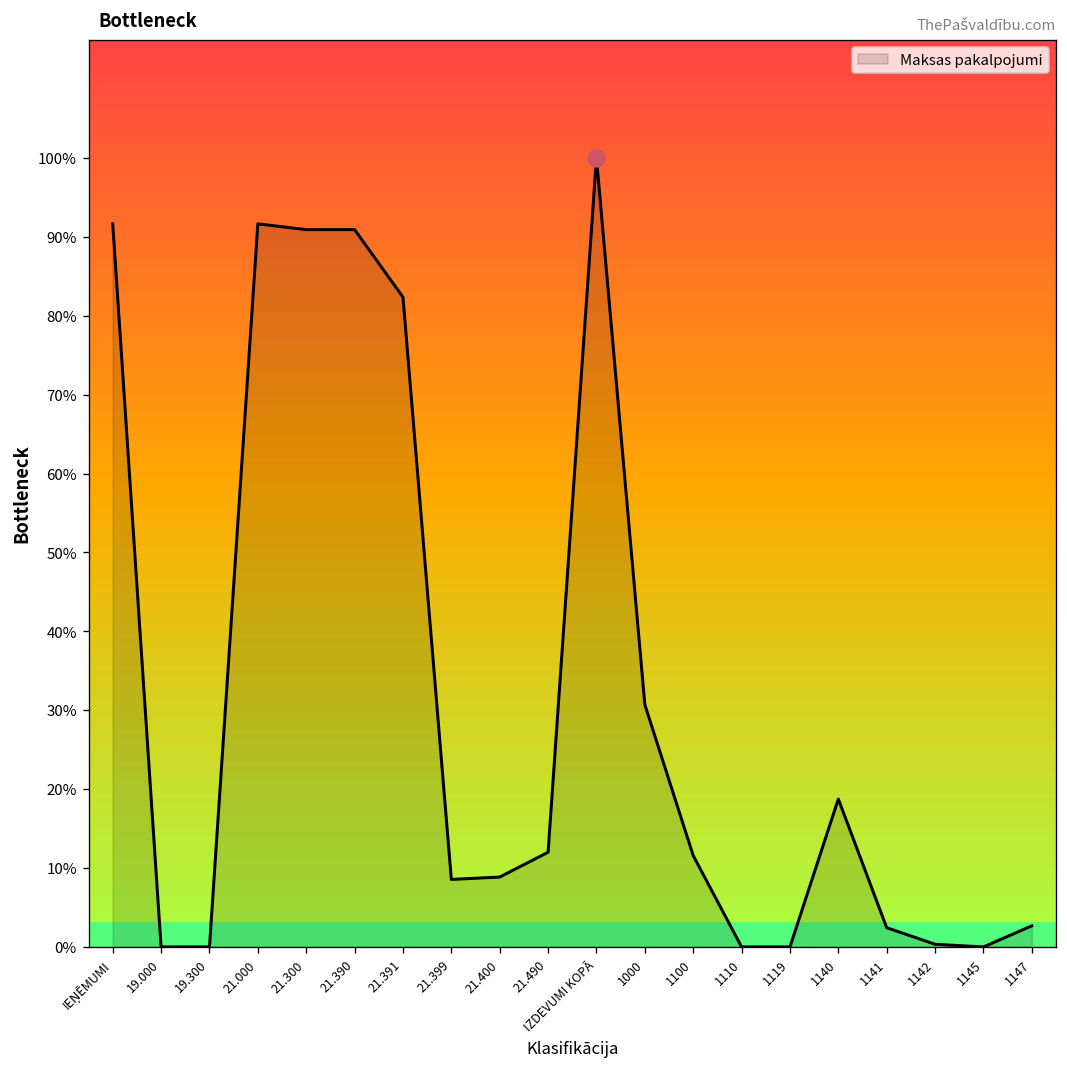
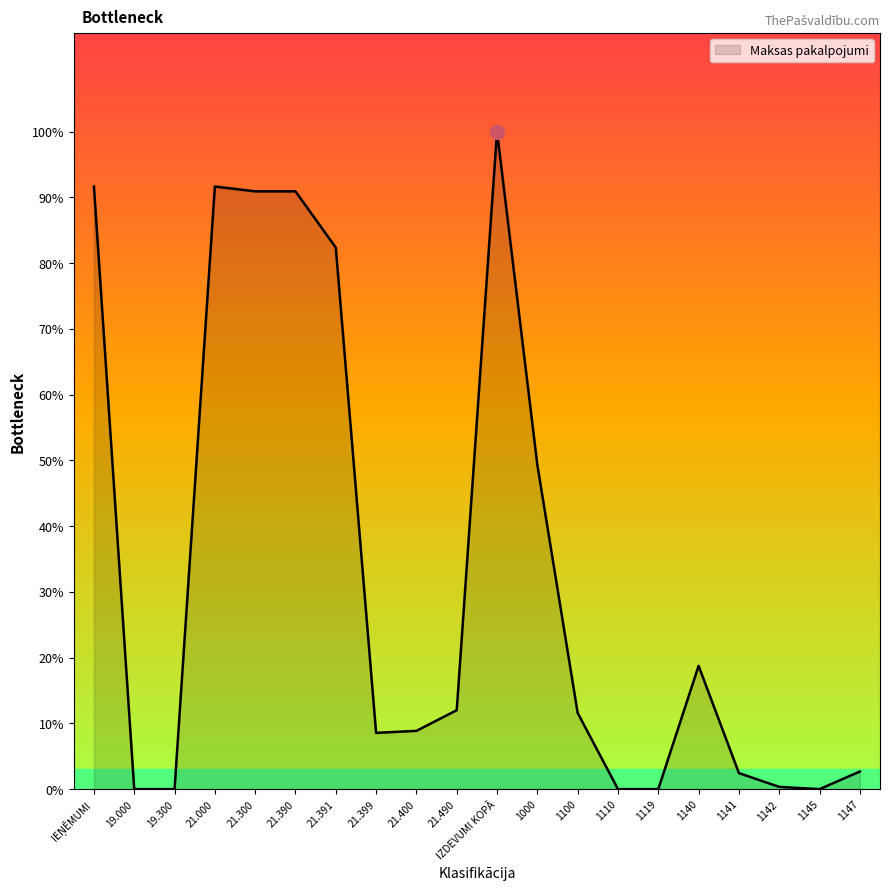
Maksas pakalpojumi, 1000: 31% -> 49%
